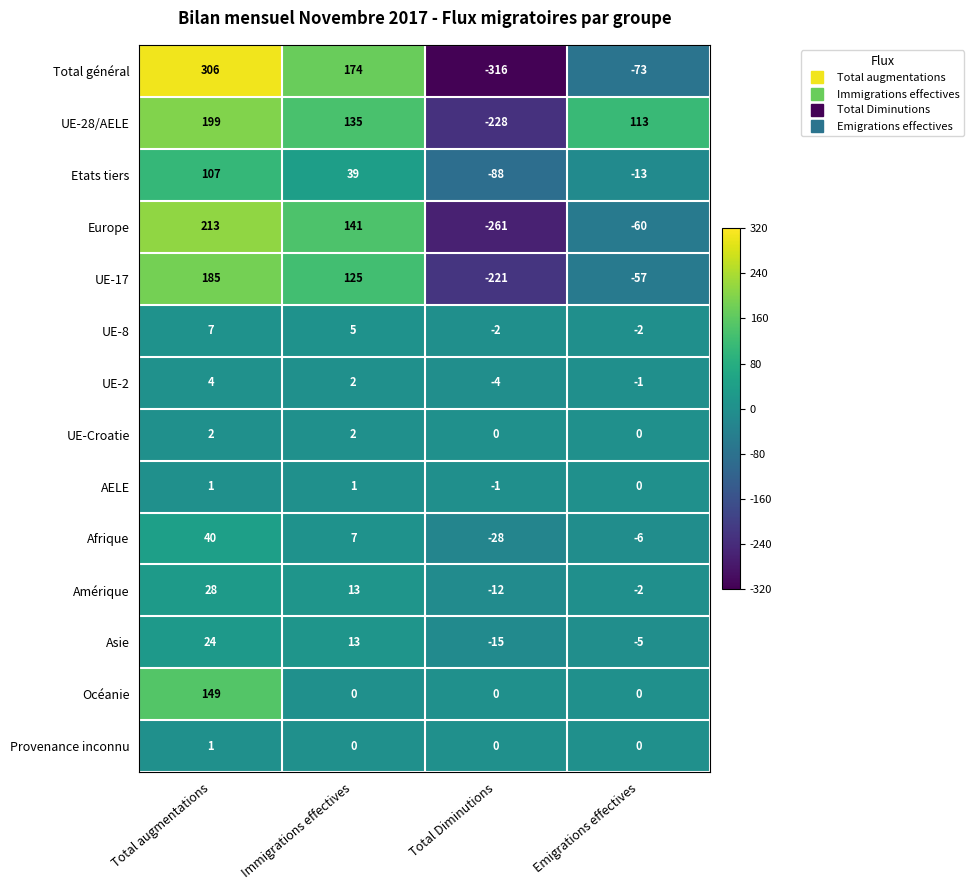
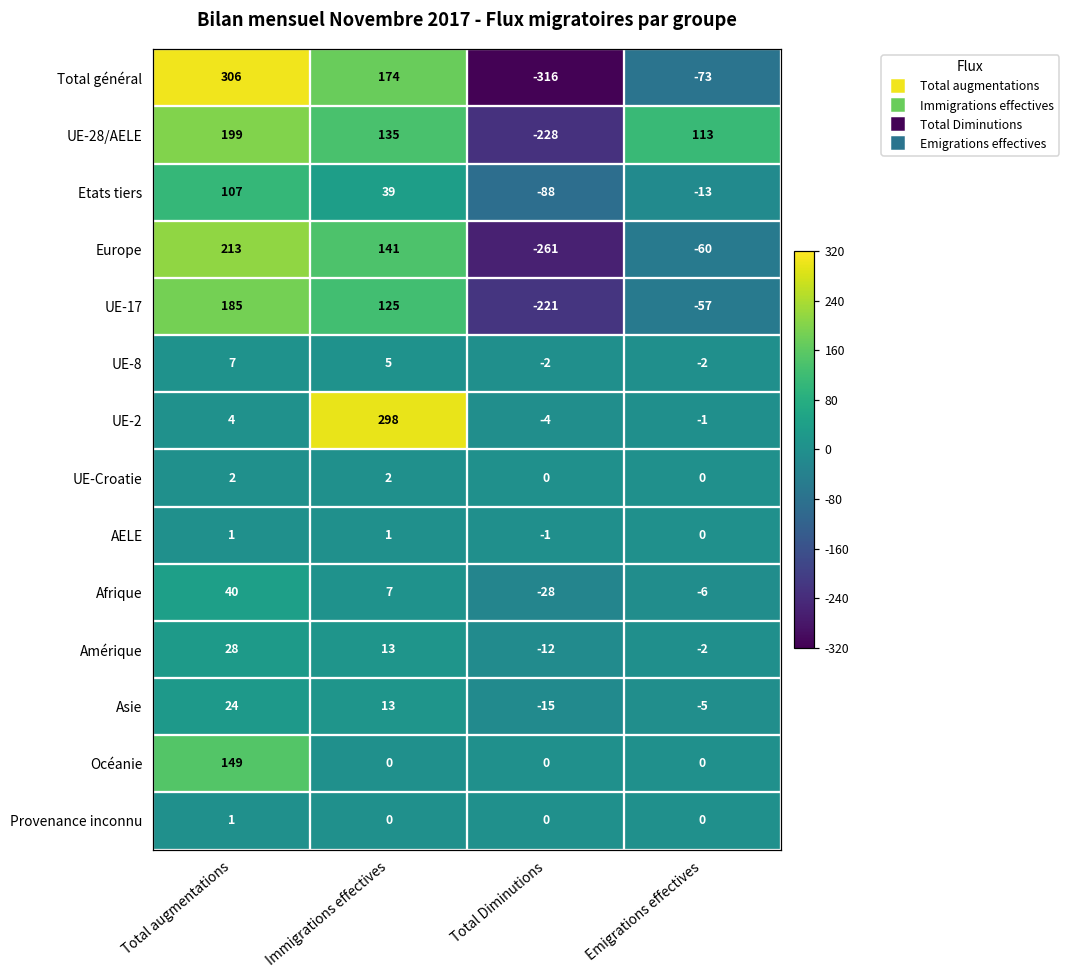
UE-2, Immigrations effectives: 2 -> 298
